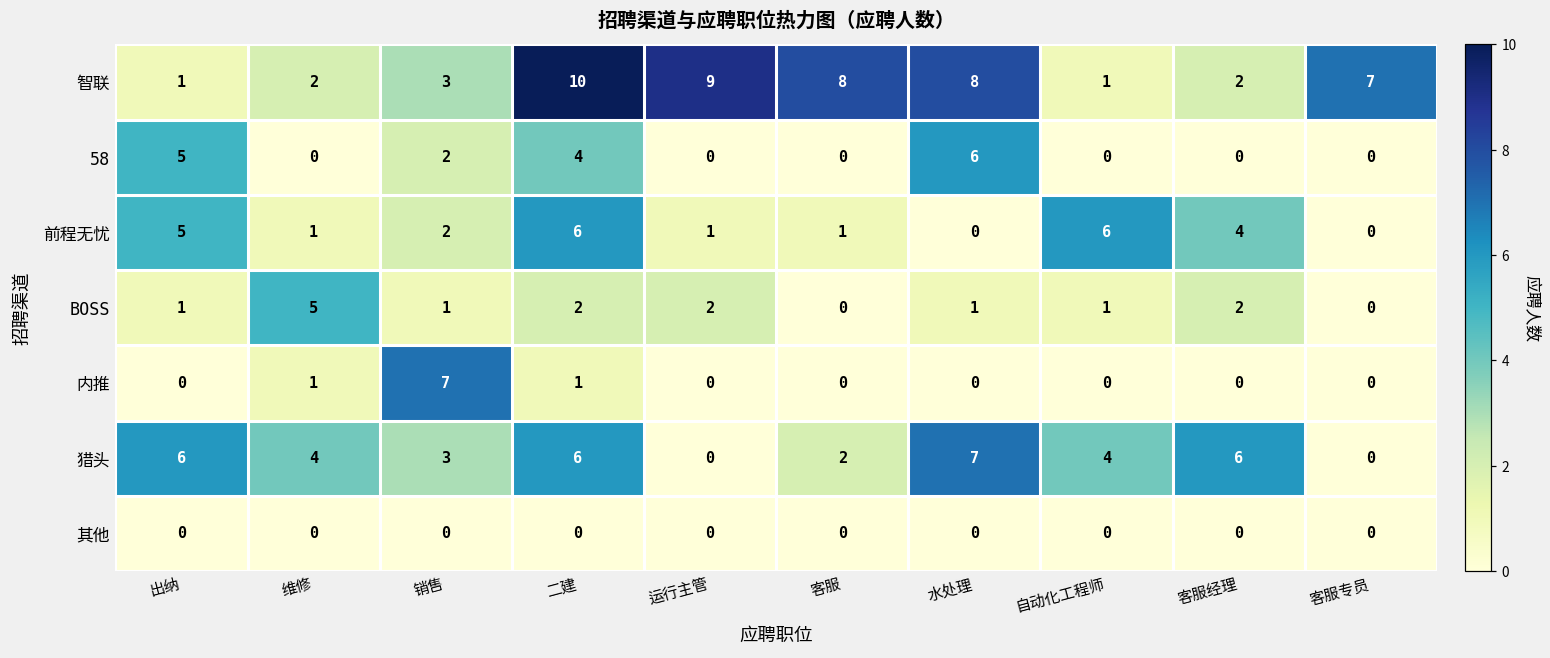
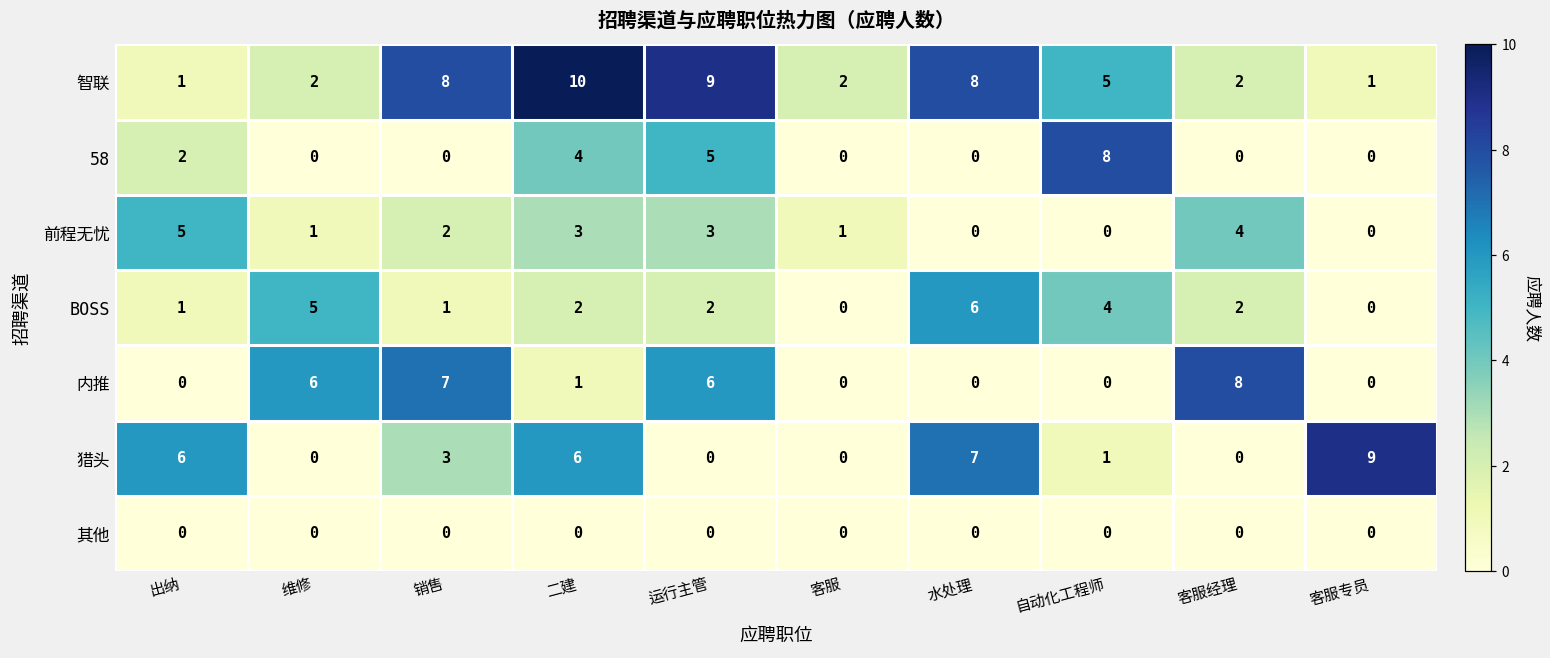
智联, 销售: 3 -> 8
智联, 客服: 8 -> 2
智联, 自动化工程师: 1 -> 5
智联, 客服专员: 7 -> 1
58, 出纳: 5 -> 2
58, 销售: 2 -> 0
58, 运行主管: 0 -> 5
58, 水处理: 6 -> 0
58, 自动化工程师: 0 -> 8
前程无忧, 二建: 6 -> 3
前程无忧, 运行主管: 1 -> 3
前程无忧, 自动化工程师: 6 -> 0
BOSS, 水处理: 1 -> 6
BOSS, 自动化工程师: 1 -> 4
内推, 维修: 1 -> 6
内推, 运行主管: 0 -> 6
内推, 客服经理: 0 -> 8
猎头, 维修: 4 -> 0
猎头, 客服: 2 -> 0
猎头, 自动化工程师: 4 -> 1
猎头, 客服经理: 6 -> 0
猎头, 客服专员: 0 -> 9
